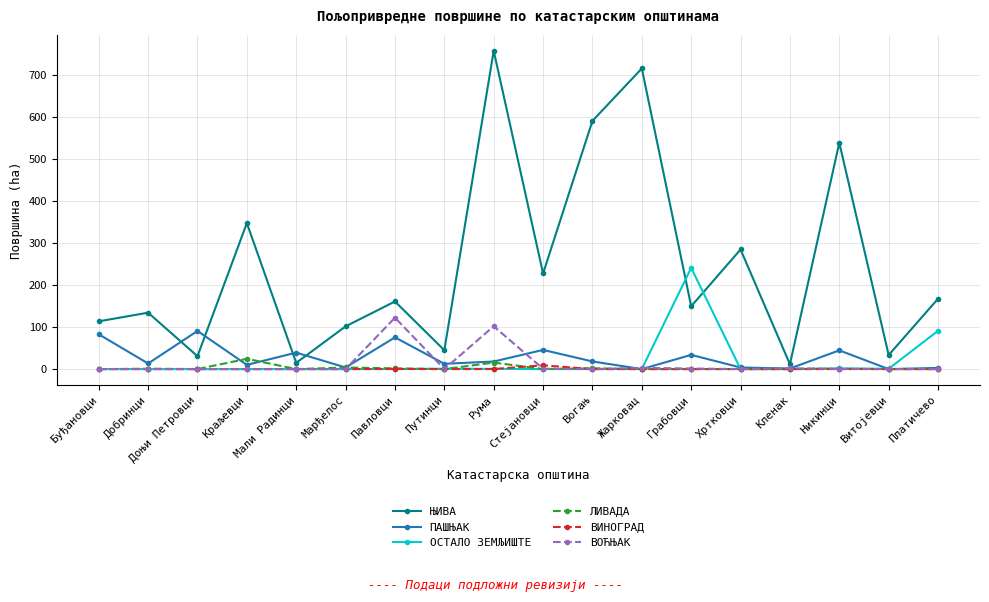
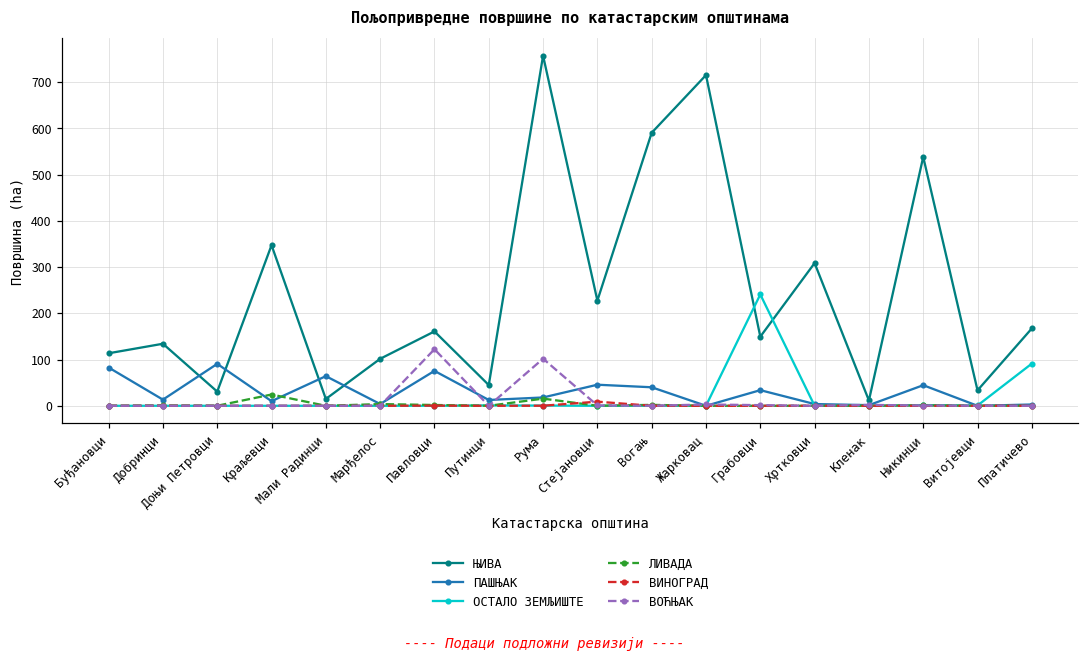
ПАШЊАК, Мали Радинци: 40 -> 60
ПАШЊАК, Вогањ: 20 -> 40
ЊИВА, Хртковци: 280 -> 310
